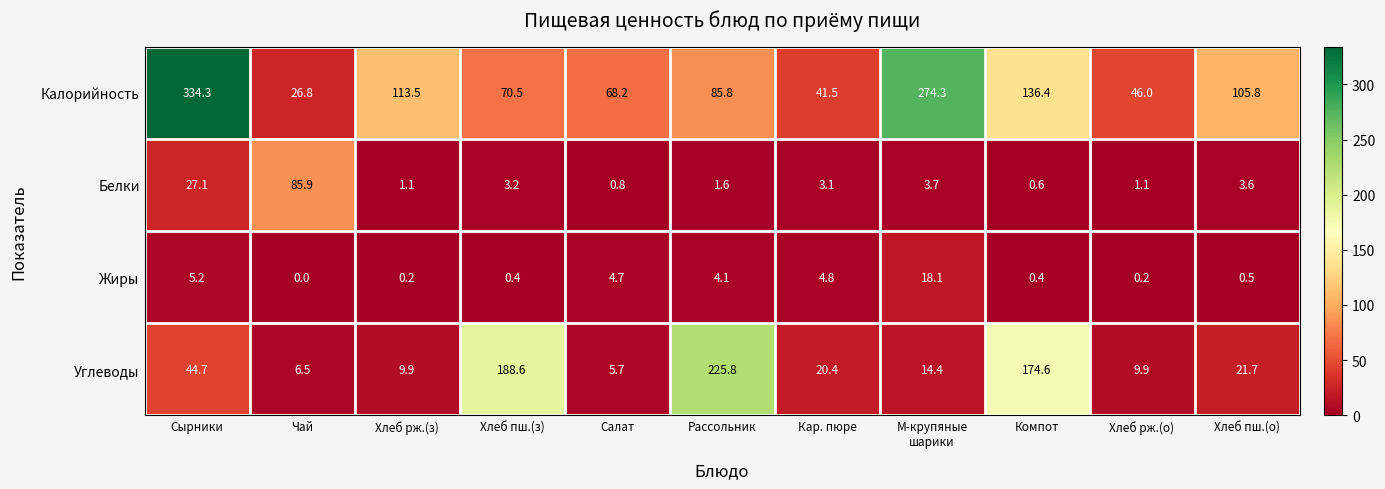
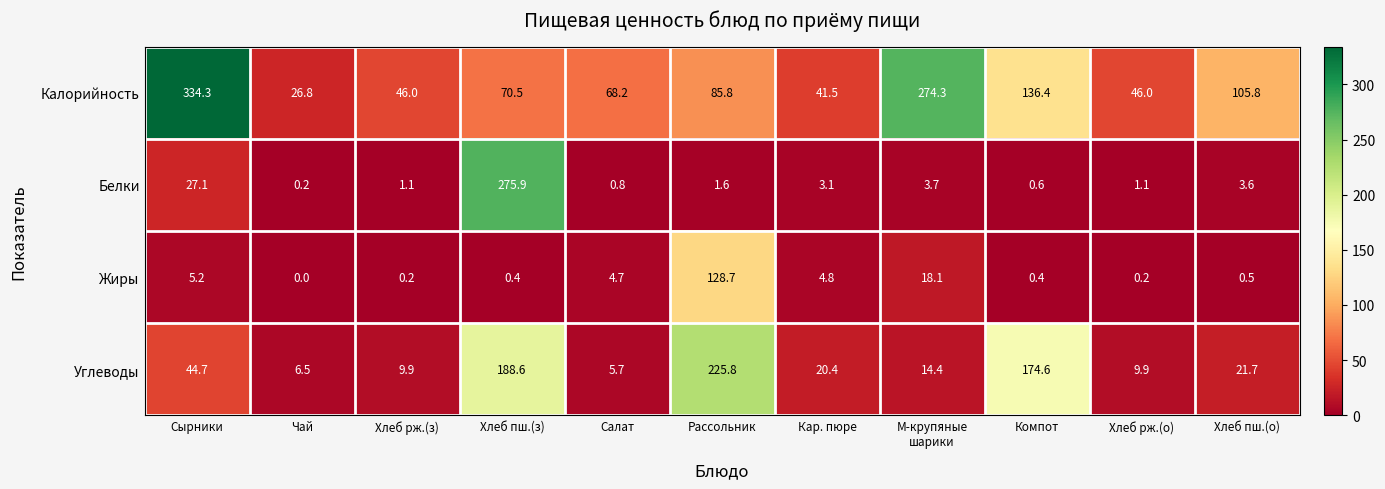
Калорийность, Хлеб рж.(з): 113.5 -> 46.0
Белки, Чай: 85.9 -> 0.2
Белки, Хлеб пш.(з): 3.2 -> 275.9
Жиры, Рассольник: 4.1 -> 128.7
